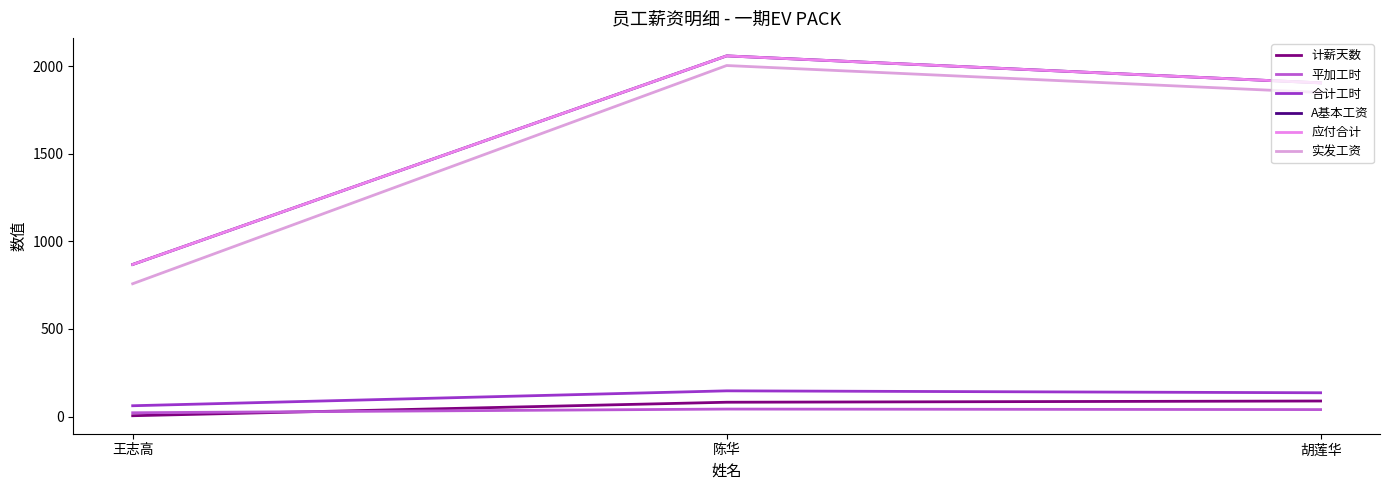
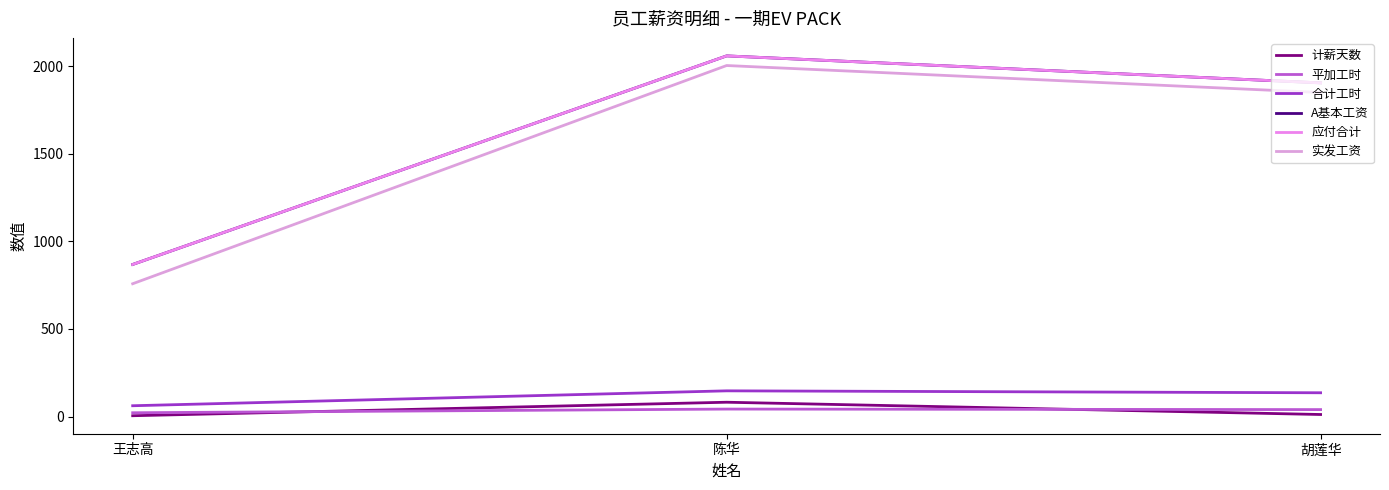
计薪天数, 胡莲华: 90 -> 10
